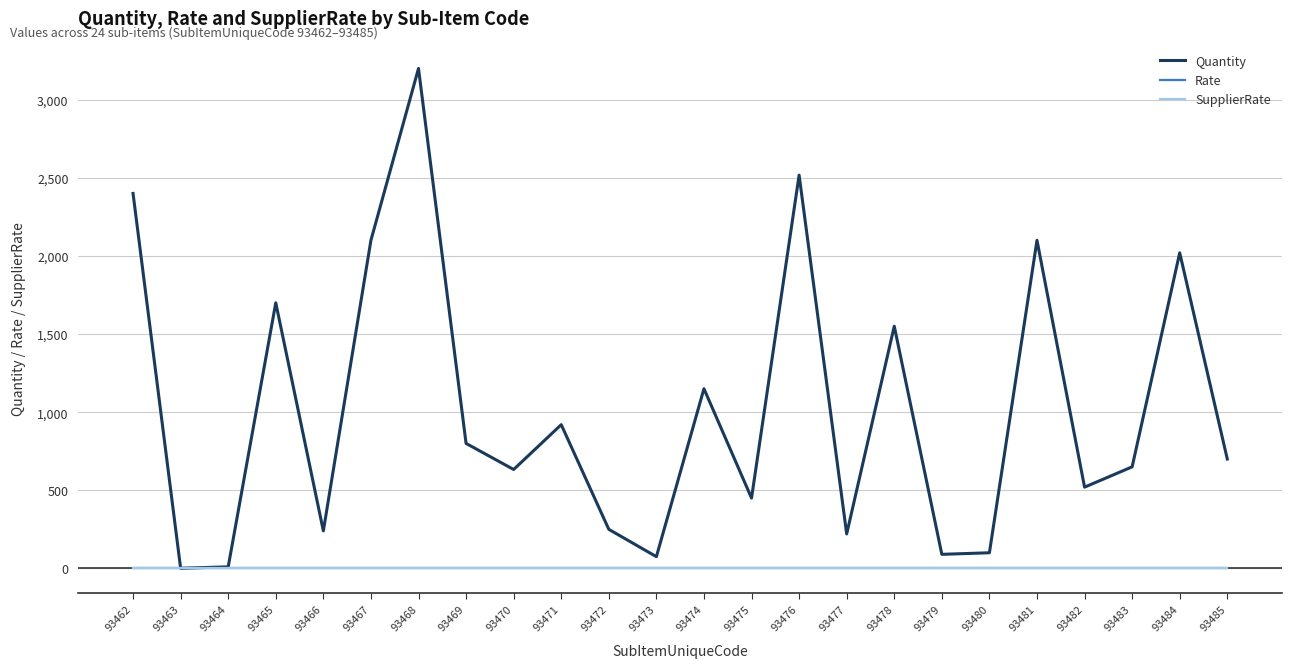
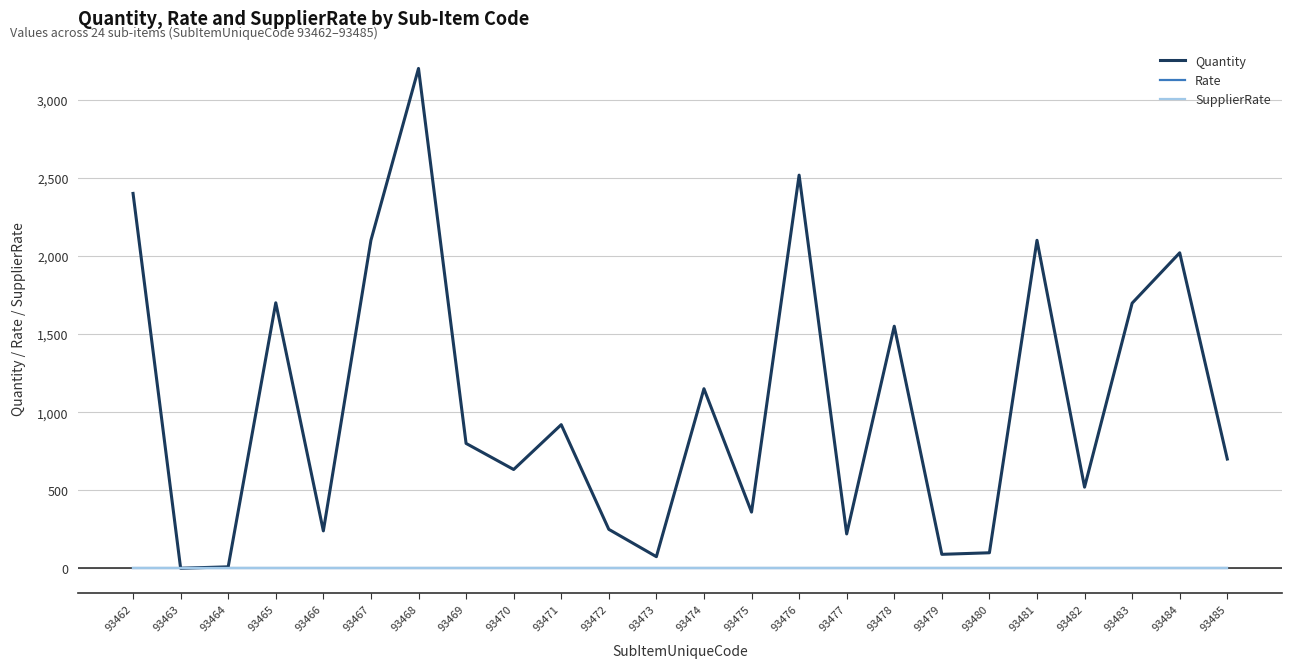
Quantity, 93475: 450 -> 360
Quantity, 93483: 650 -> 1,700
